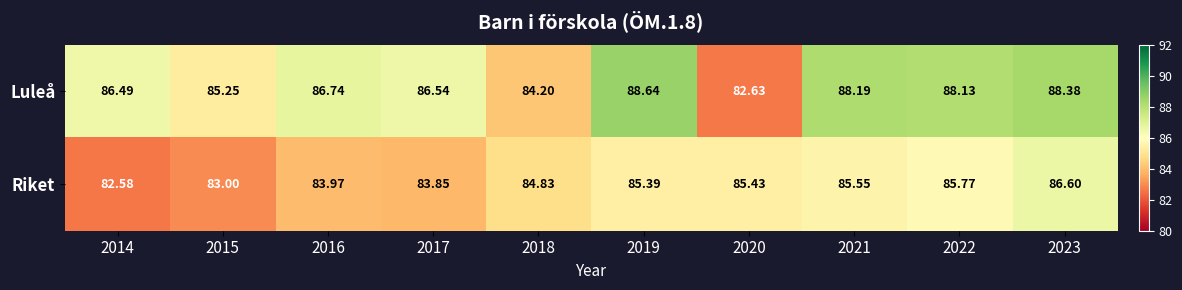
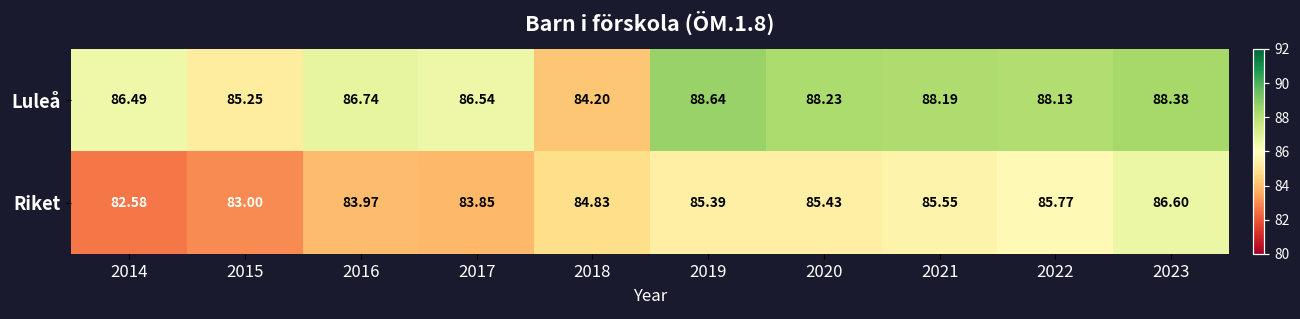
Luleå, 2020: 82.63 -> 88.23
